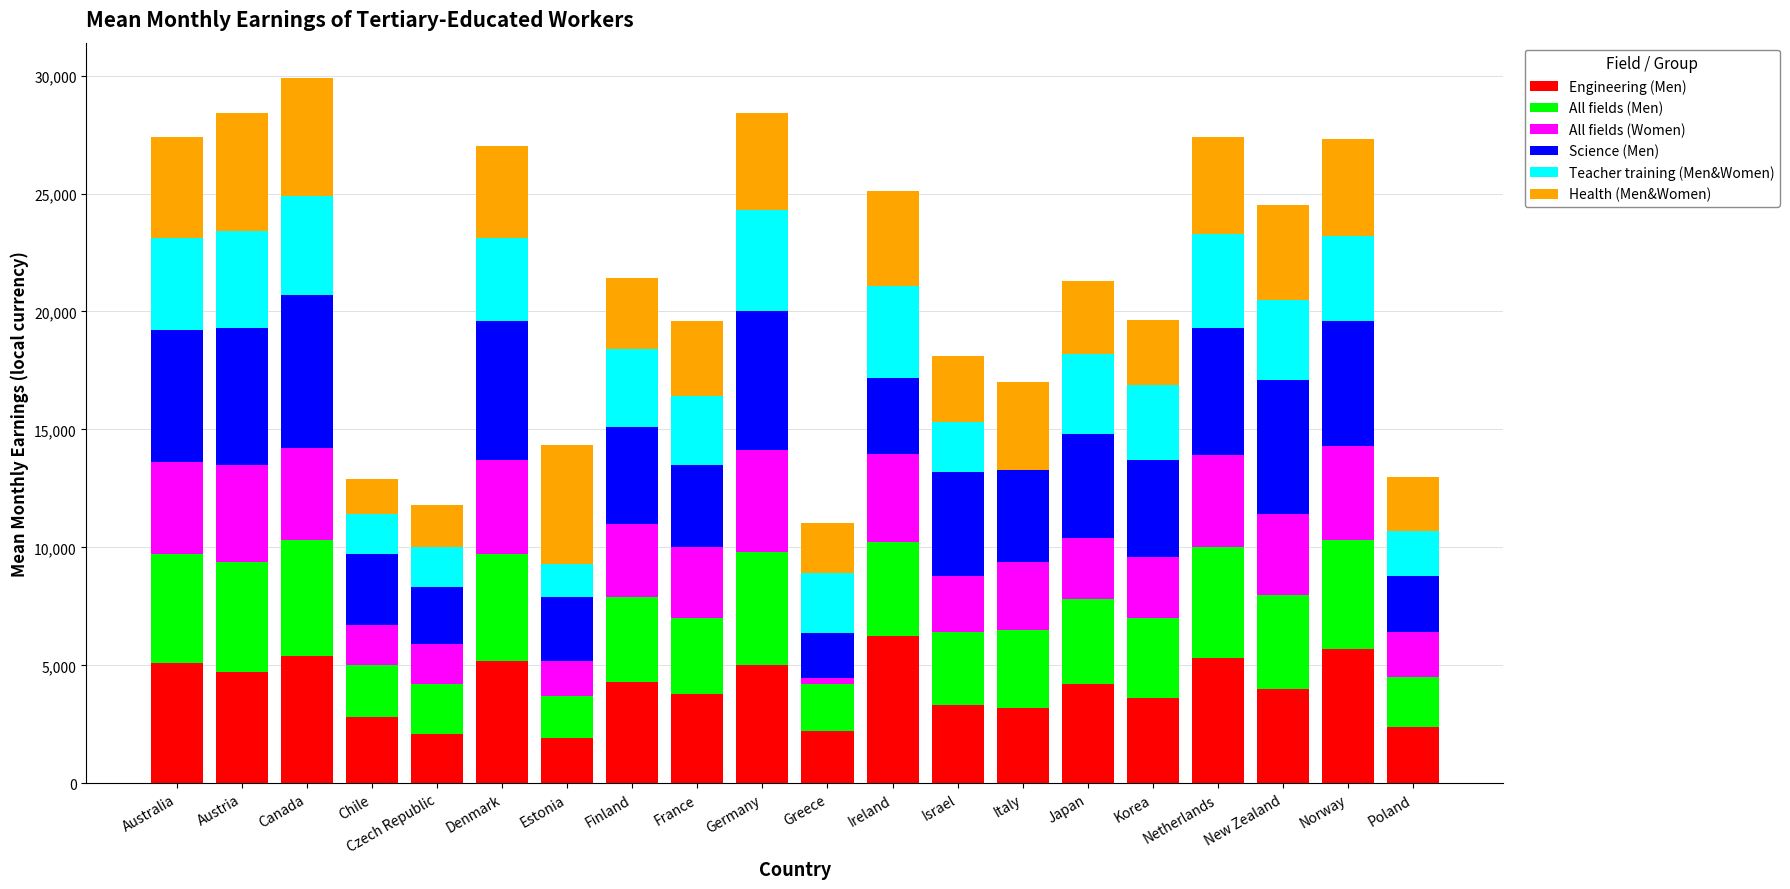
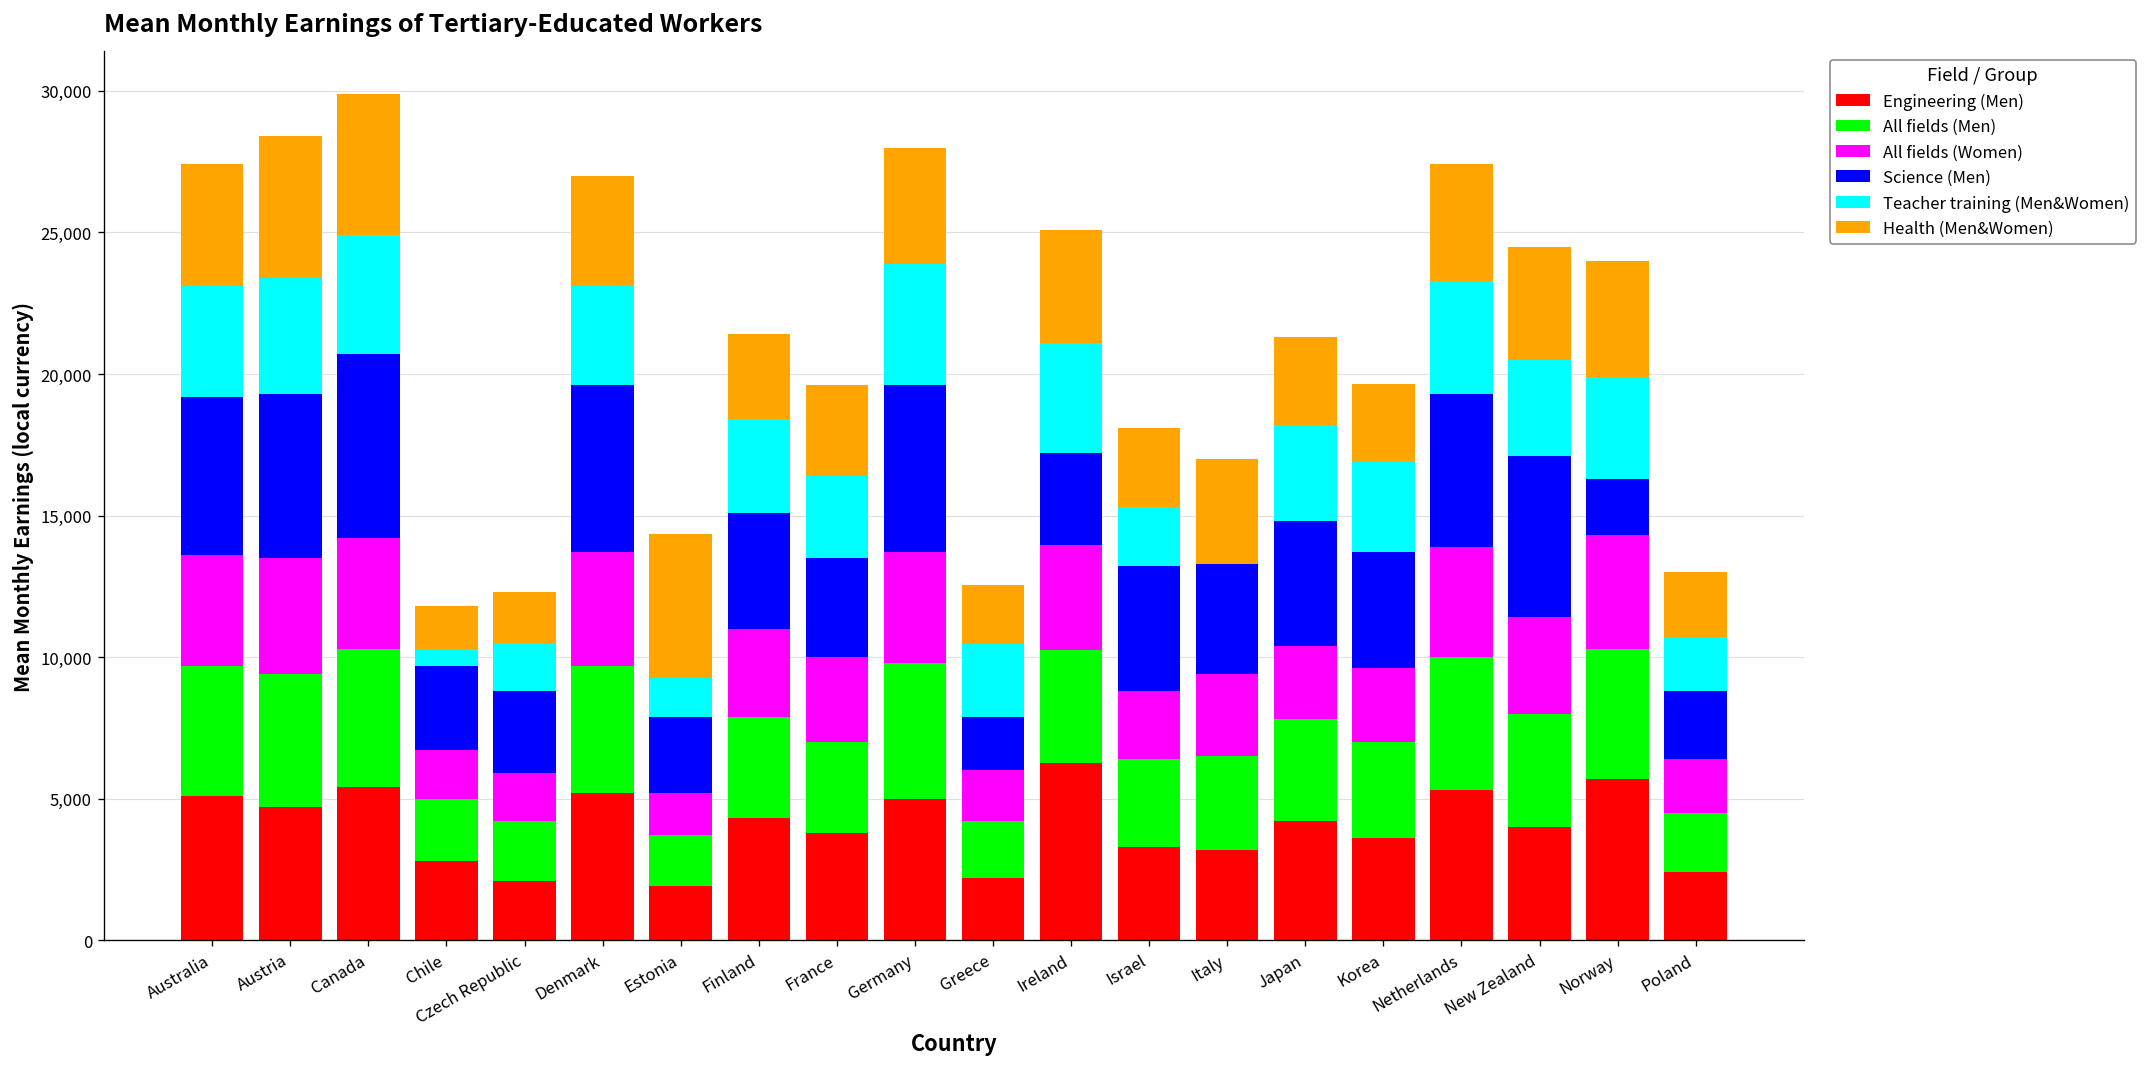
Teacher training (Men&Women), Chile: 1,700 -> 600
Science (Men), Czech Republic: 2,400 -> 2,900
All fields (Women), Germany: 4,300 -> 3,900
All fields (Women), Greece: 300 -> 1,800
Science (Men), Norway: 5,300 -> 2,000
